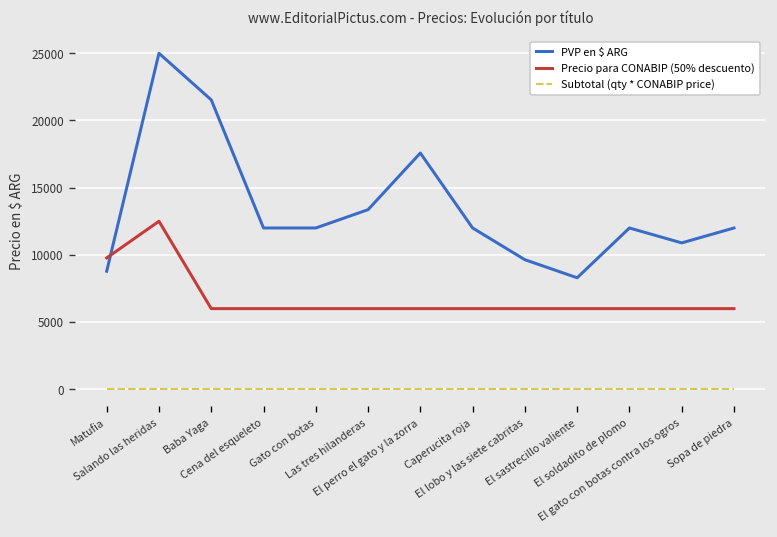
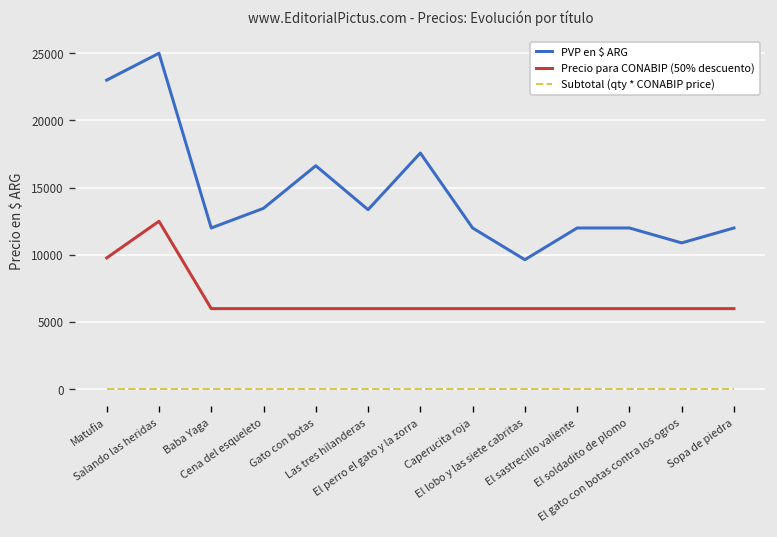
PVP en $ ARG, Matufia: 8800 -> 23000
PVP en $ ARG, Baba Yaga: 21500 -> 12000
PVP en $ ARG, Cena del esqueleto: 12000 -> 13500
PVP en $ ARG, Gato con botas: 12000 -> 16600
PVP en $ ARG, El sastrecillo valiente: 8300 -> 12000
